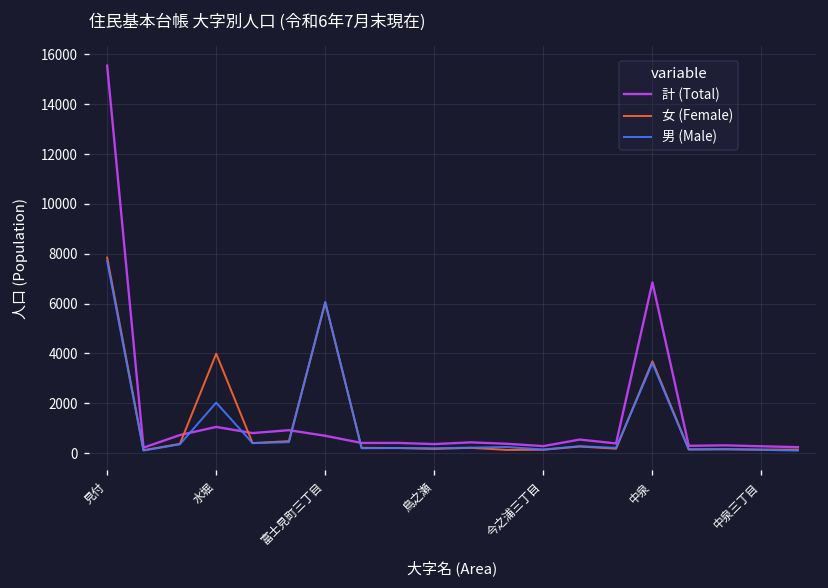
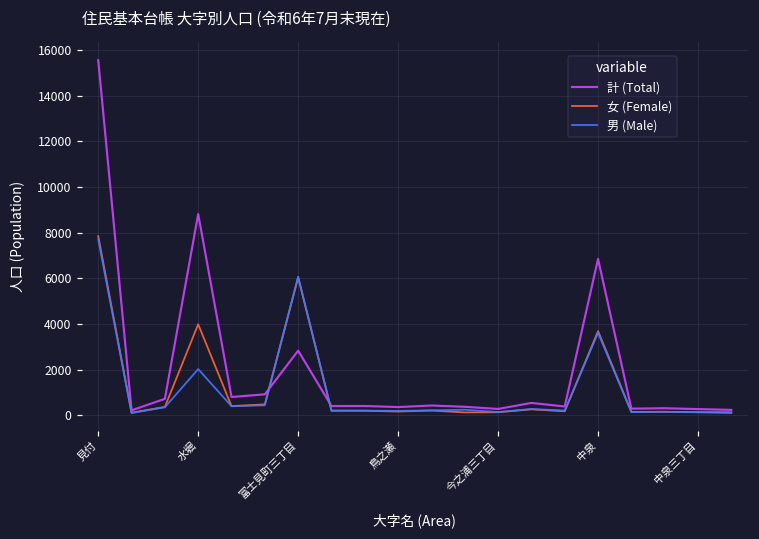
計 (Total), 水堀: 1100 -> 8800
計 (Total), 富士見町三丁目: 700 -> 2800
